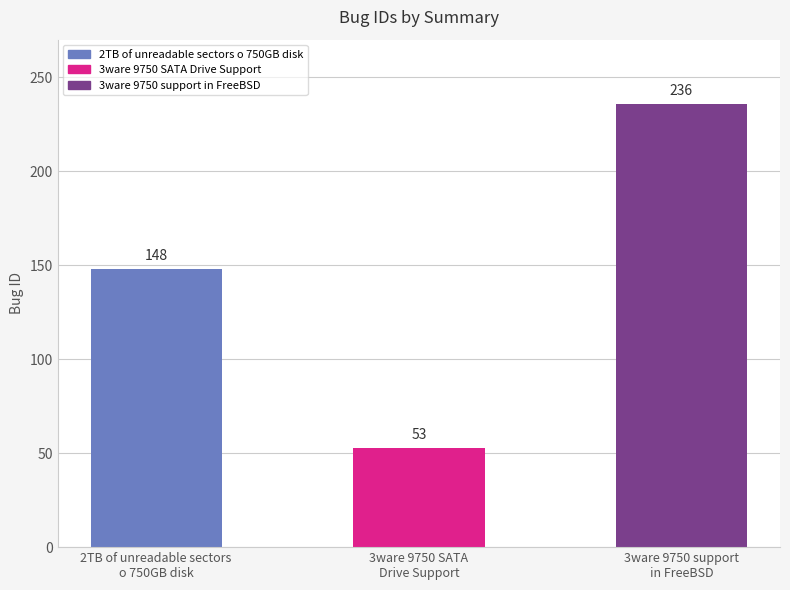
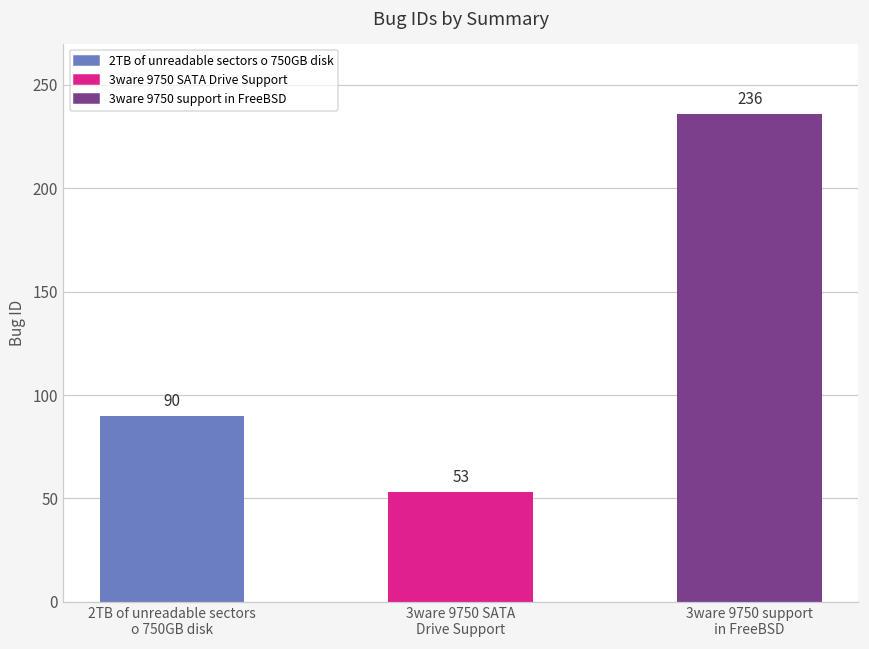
2TB of unreadable sectors o 750GB disk: 148 -> 90
